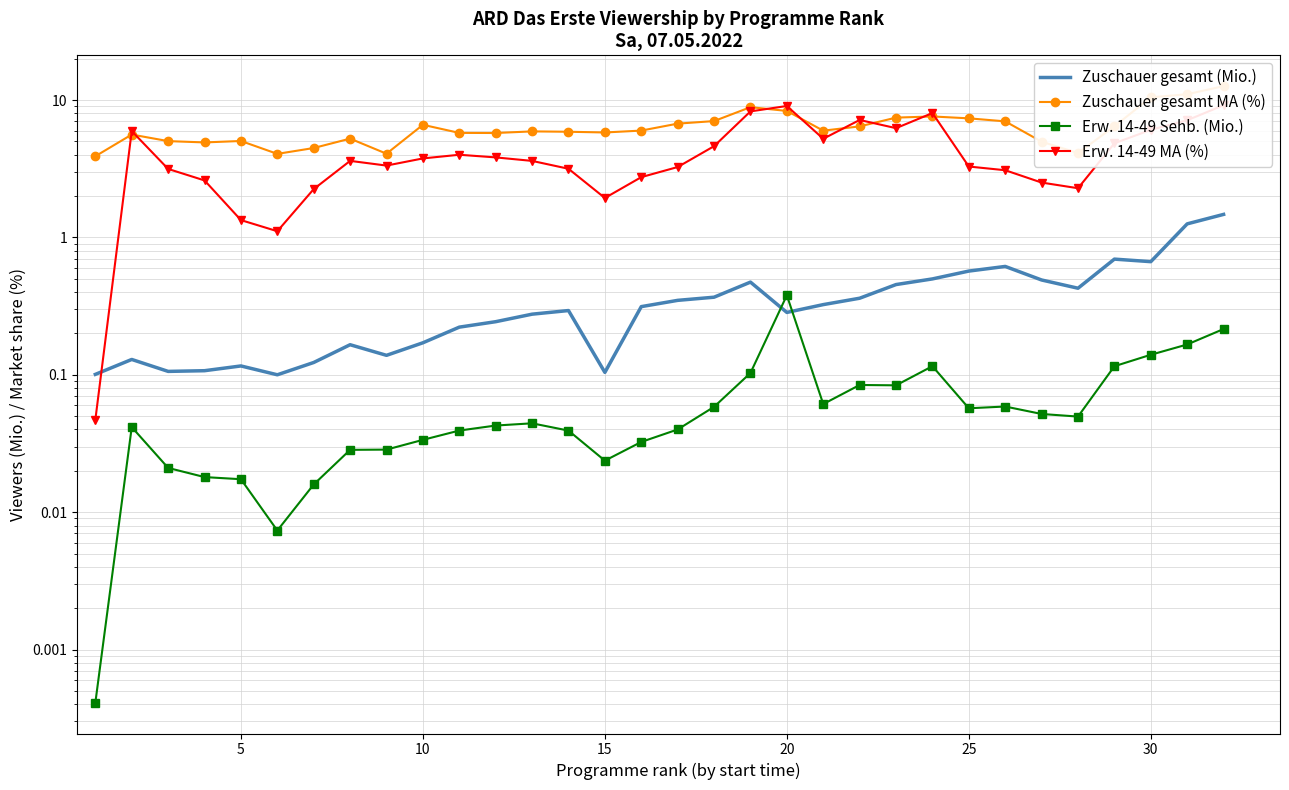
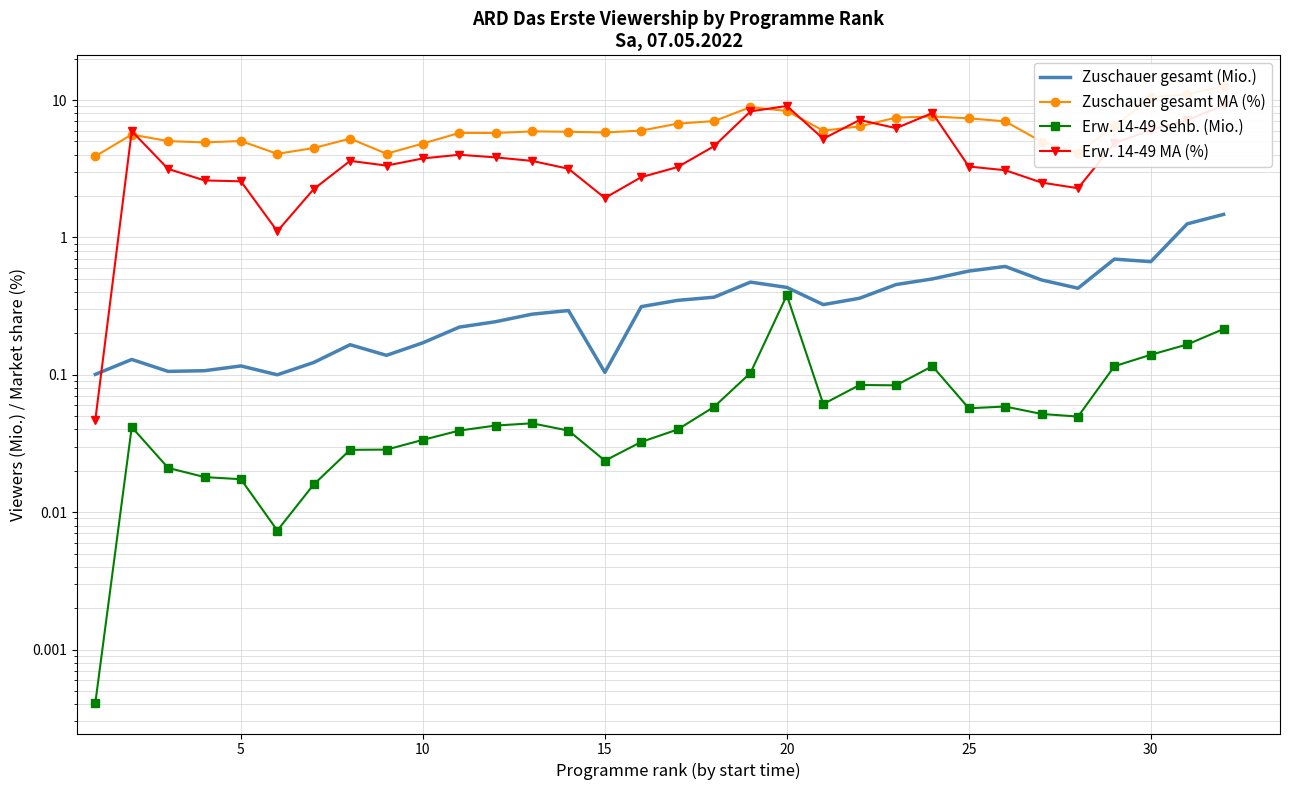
Erw. 14-49 MA (%), 5: 1.3 -> 2.6
Zuschauer gesamt MA (%), 10: 7 -> 4.8
Zuschauer gesamt (Mio.), 20: 0.28 -> 0.43
